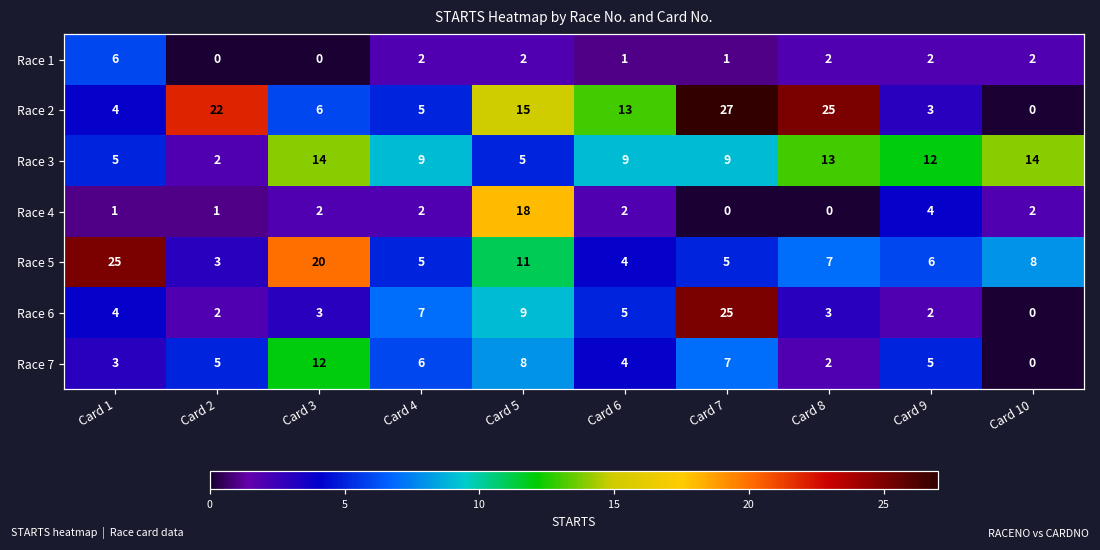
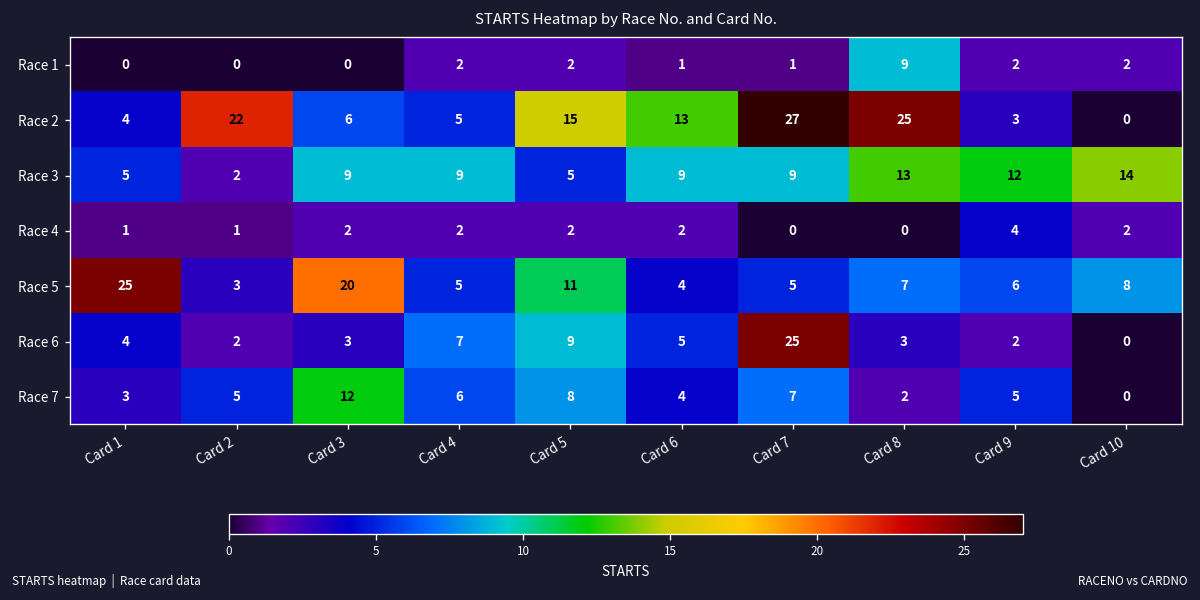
Race 1, Card 1: 6 -> 0
Race 1, Card 8: 2 -> 9
Race 3, Card 3: 14 -> 9
Race 4, Card 5: 18 -> 2
